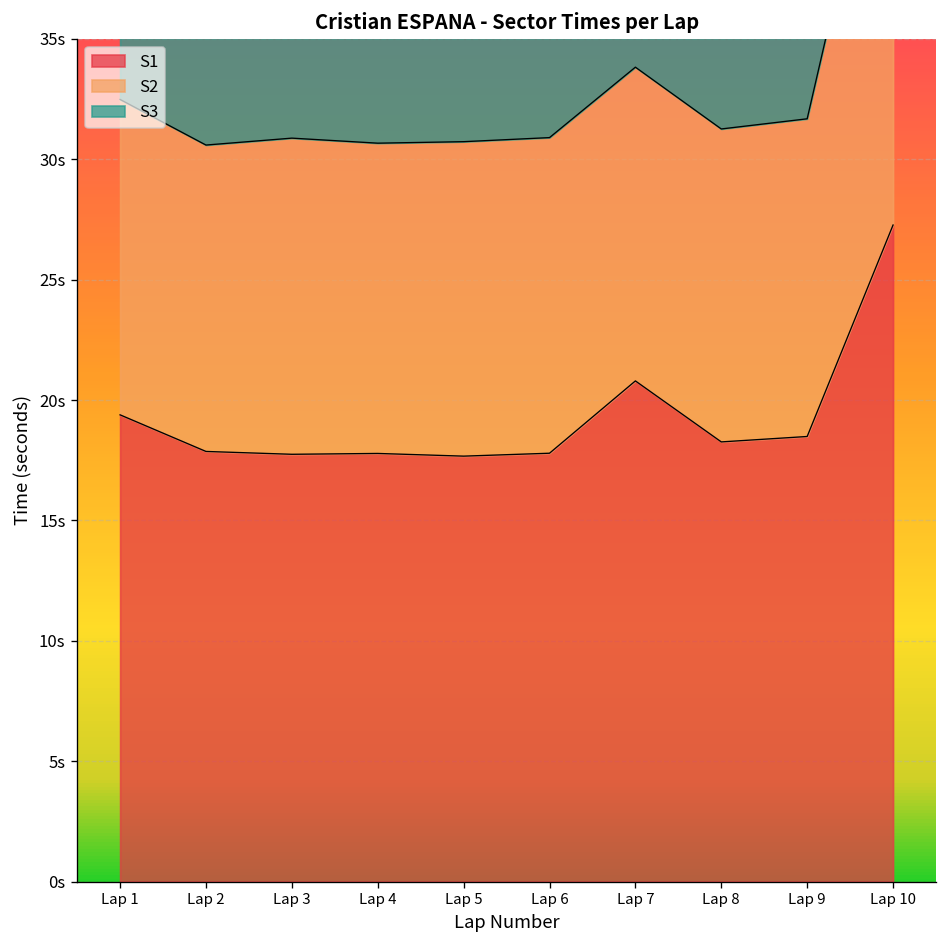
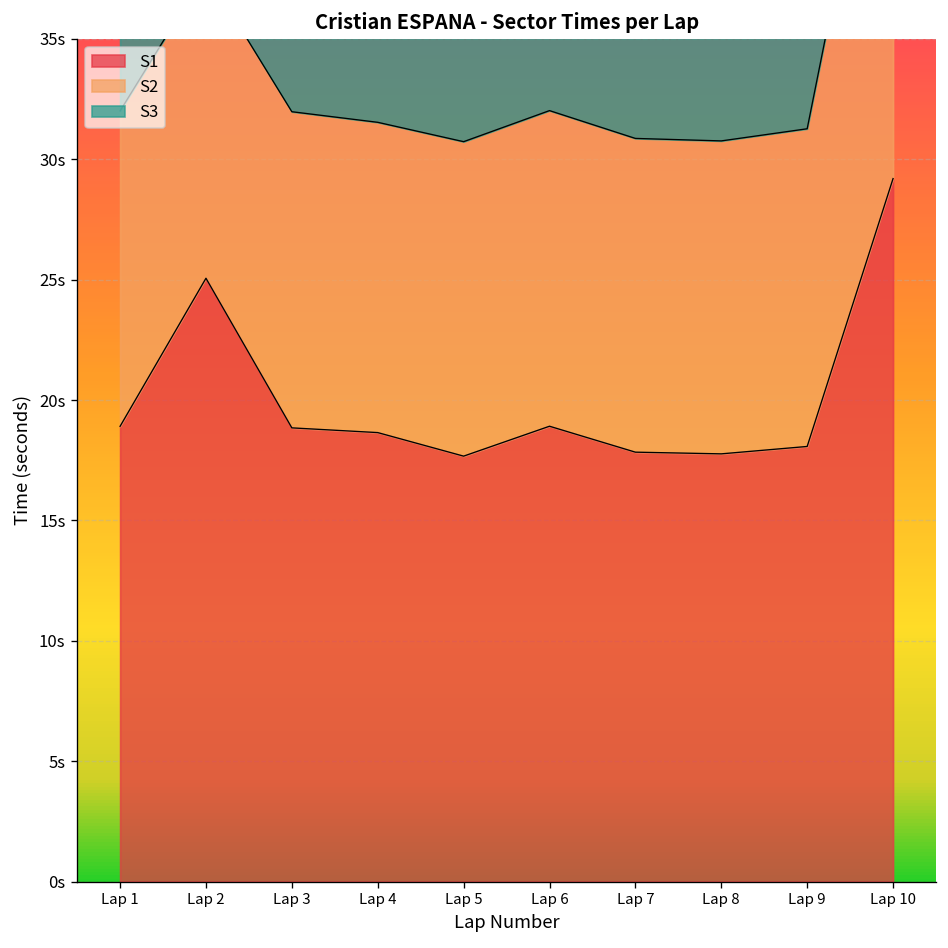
S1, Lap 1: 19.4s -> 18.9s
S1, Lap 2: 17.9s -> 25.1s
S1, Lap 3: 17.7s -> 18.8s
S1, Lap 4: 17.8s -> 18.6s
S1, Lap 6: 17.8s -> 18.9s
S1, Lap 7: 20.8s -> 17.8s
S1, Lap 8: 18.3s -> 17.8s
S1, Lap 9: 18.5s -> 18.1s
S1, Lap 10: 27.3s -> 29.2s
